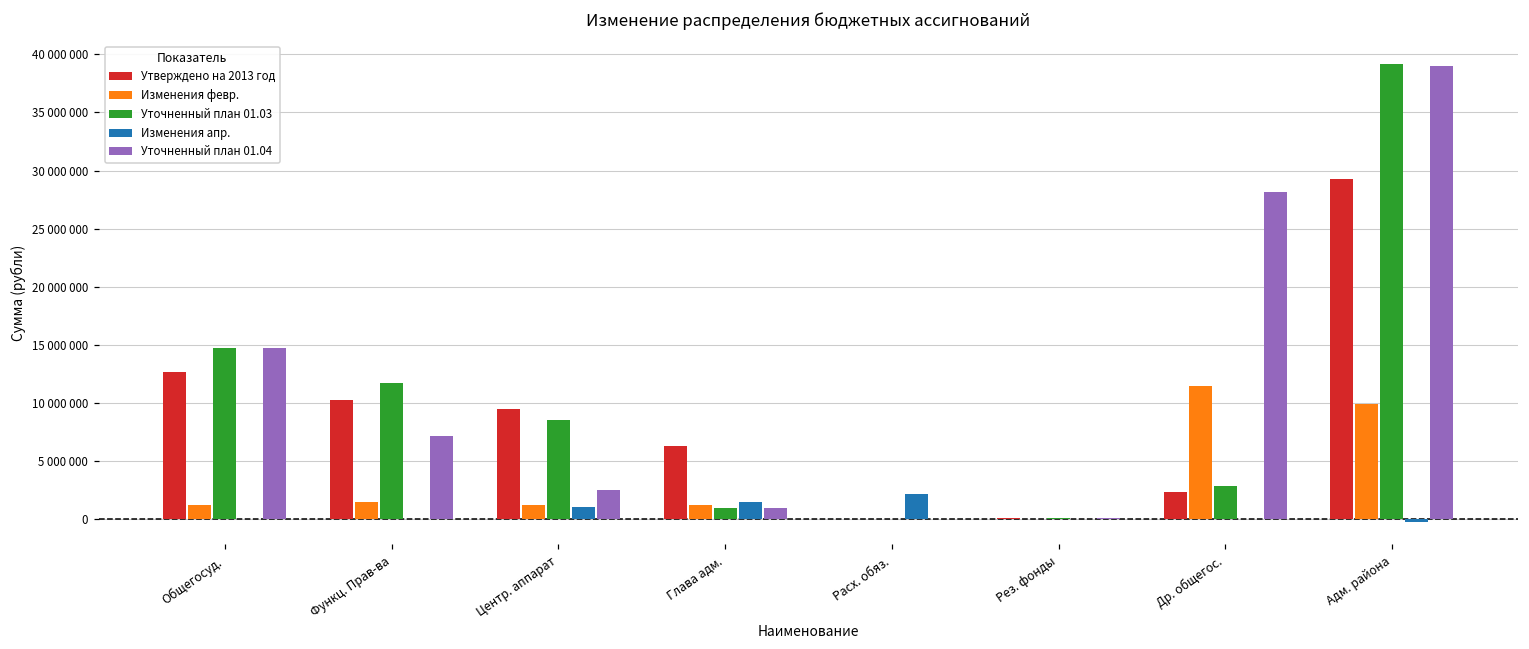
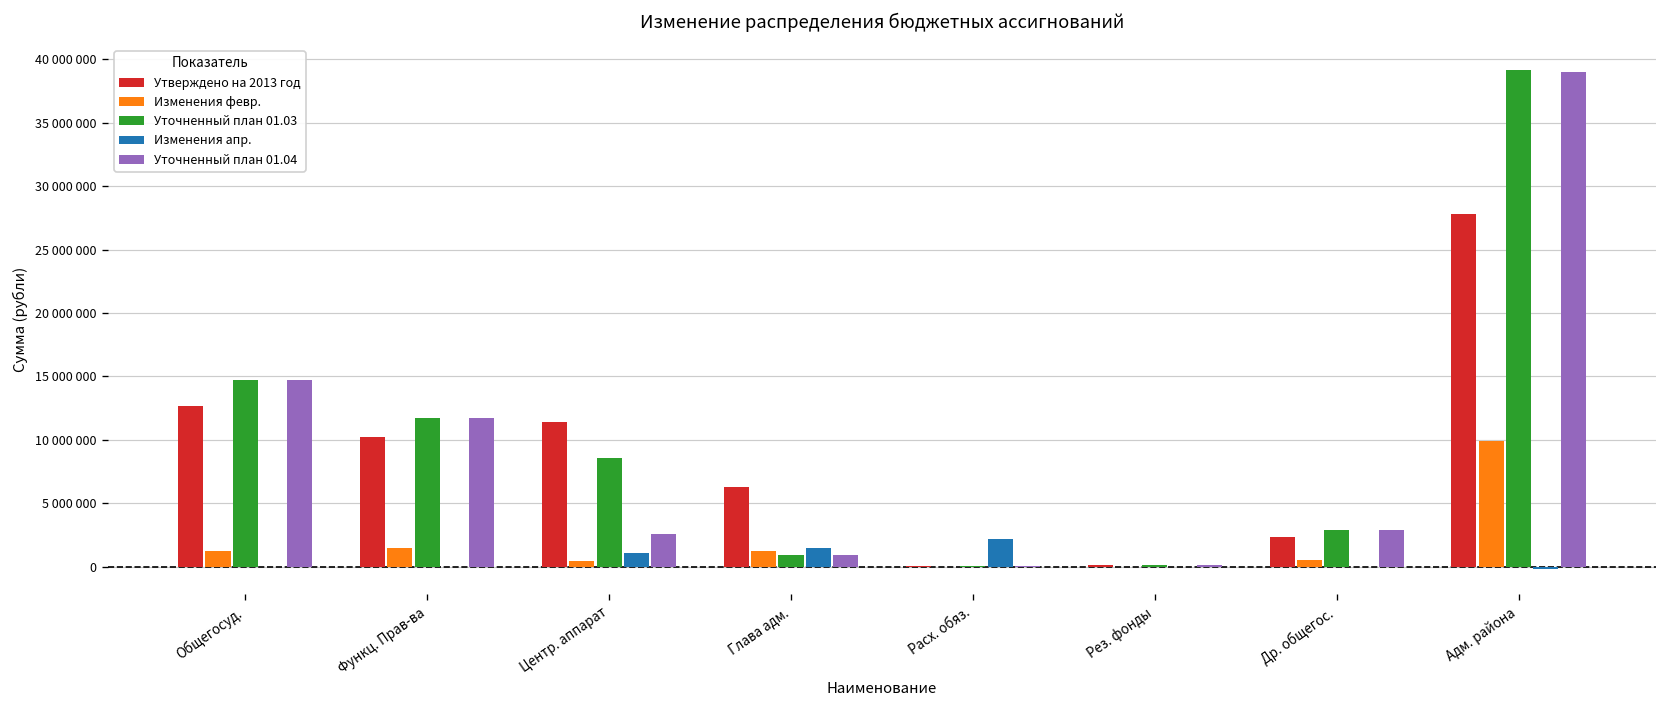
Уточненный план 01.04, Функц. Прав-ва: 7200000 -> 11800000
Утверждено на 2013 год, Центр. аппарат: 9500000 -> 11400000
Изменения февр., Центр. аппарат: 1300000 -> 500000
Изменения февр., Др. общегос.: 11500000 -> 600000
Уточненный план 01.04, Др. общегос.: 28200000 -> 2900000
Утверждено на 2013 год, Адм. района: 29200000 -> 27800000
